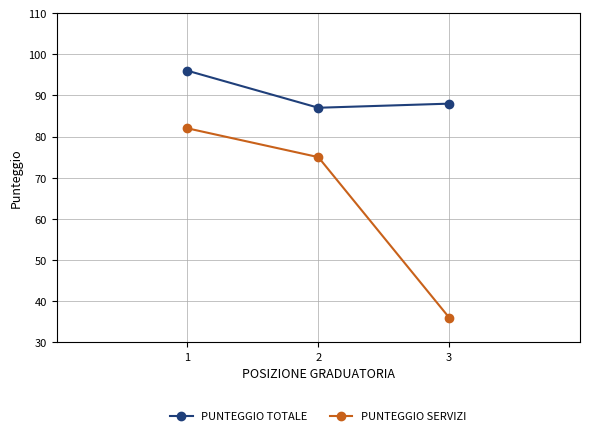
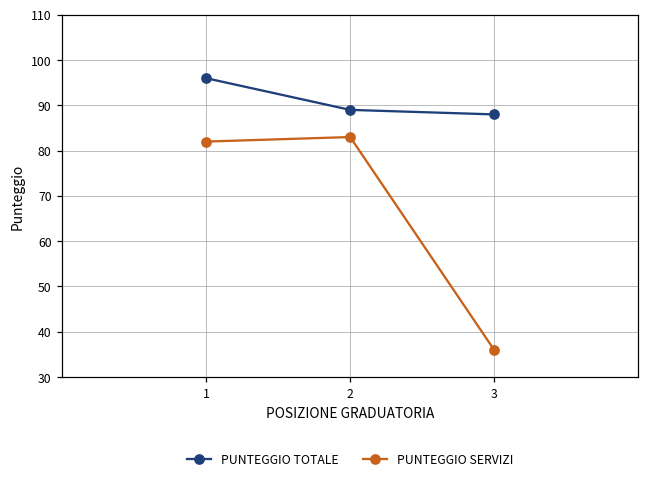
PUNTEGGIO TOTALE, 2: 87 -> 89
PUNTEGGIO SERVIZI, 2: 75 -> 83
